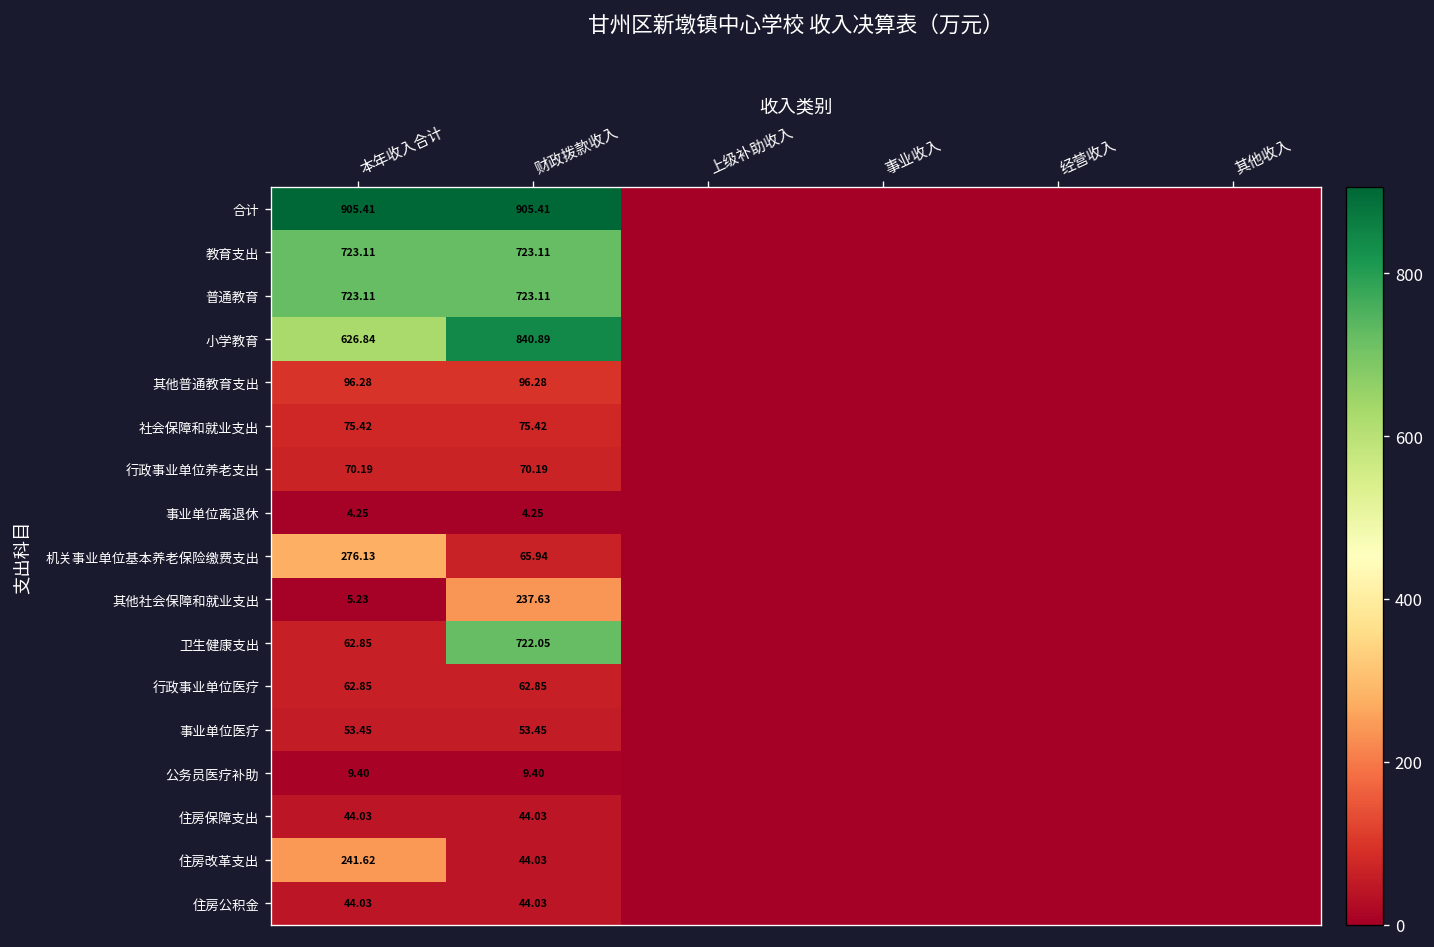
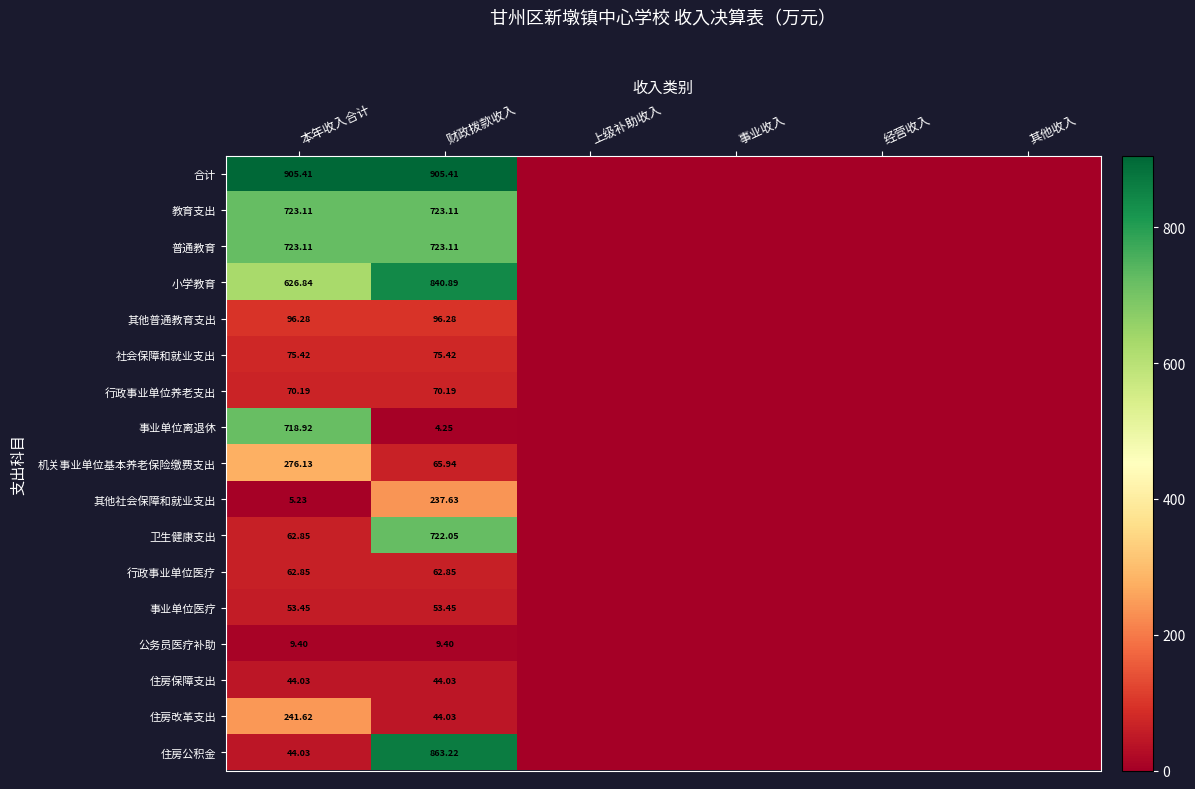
事业单位离退休, 本年收入合计: 4.25 -> 718.92
住房公积金, 财政拨款收入: 44.03 -> 863.22
